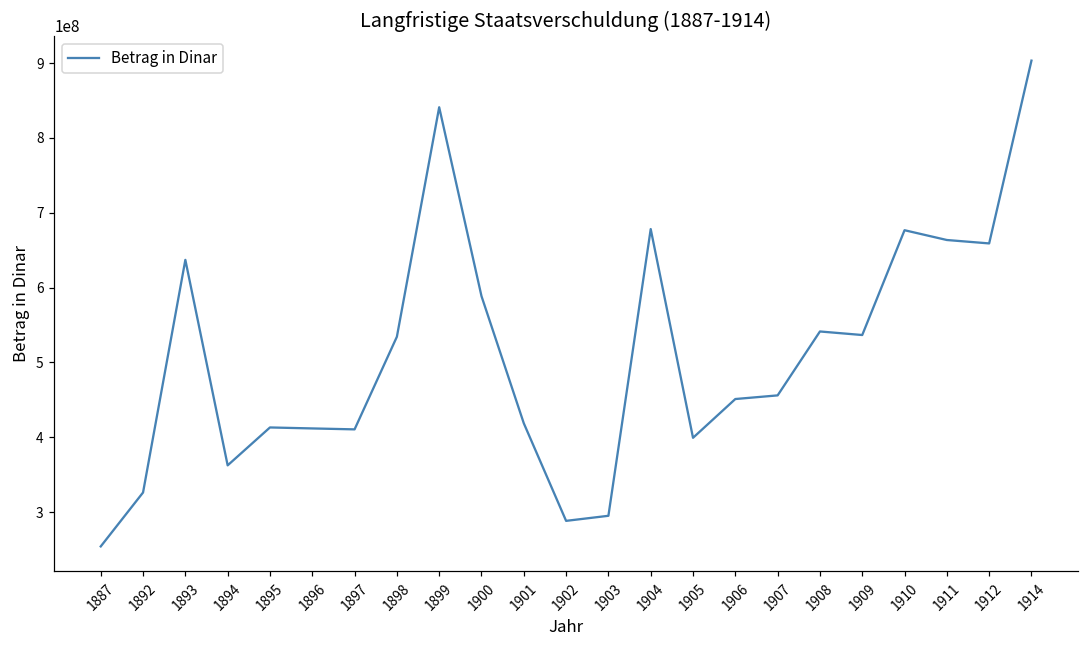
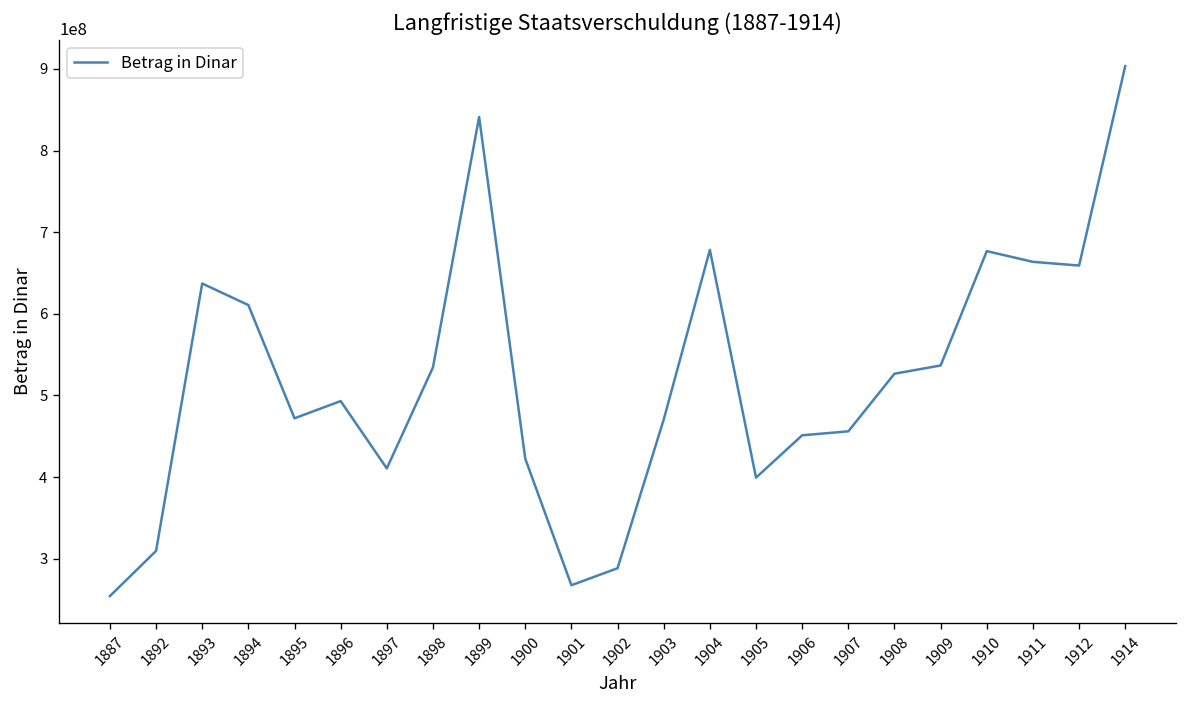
1892: 330000000 -> 310000000
1894: 360000000 -> 610000000
1895: 410000000 -> 470000000
1896: 410000000 -> 490000000
1900: 590000000 -> 420000000
1901: 420000000 -> 270000000
1903: 300000000 -> 470000000
1908: 540000000 -> 530000000
